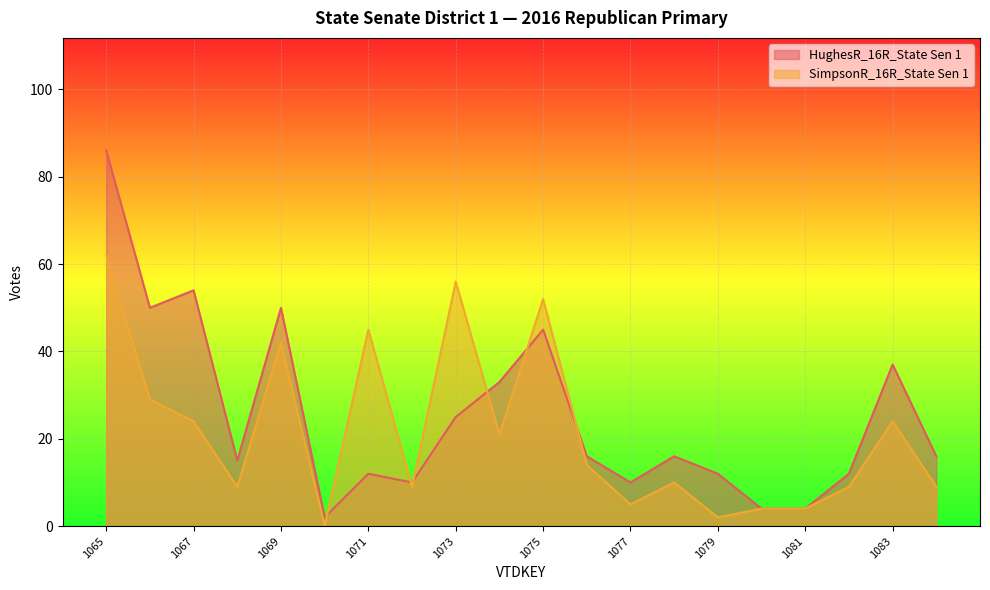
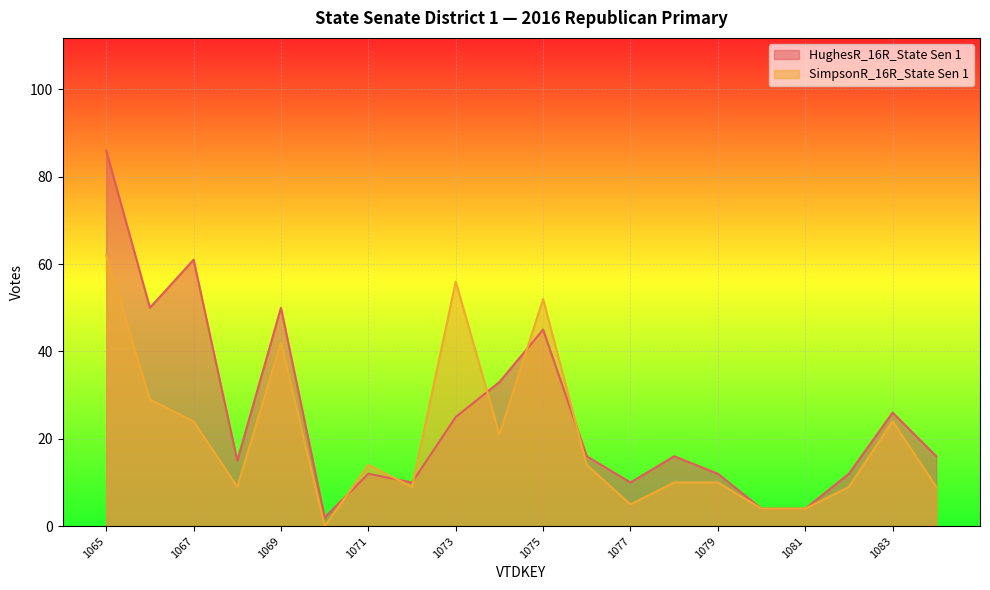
HughesR_16R_State Sen 1, 1067: 54 -> 61
SimpsonR_16R_State Sen 1, 1071: 45 -> 14
SimpsonR_16R_State Sen 1, 1079: 2 -> 10
HughesR_16R_State Sen 1, 1083: 37 -> 26
